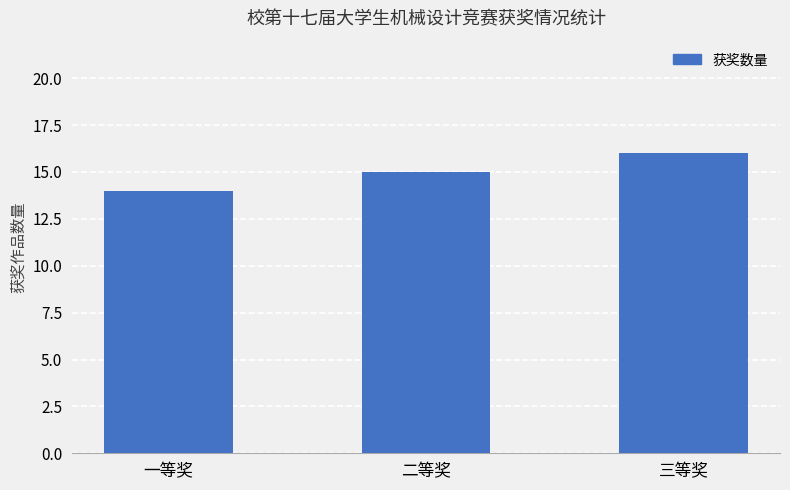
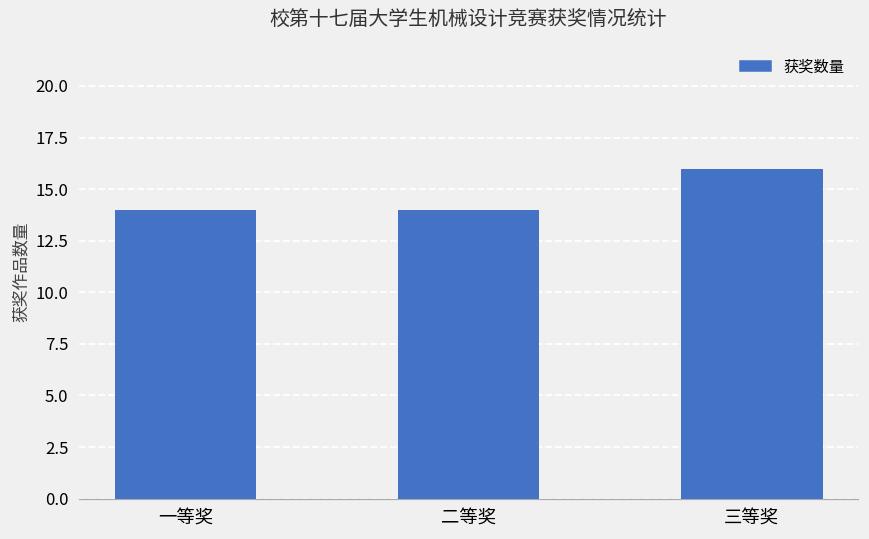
二等奖: 15 -> 14
